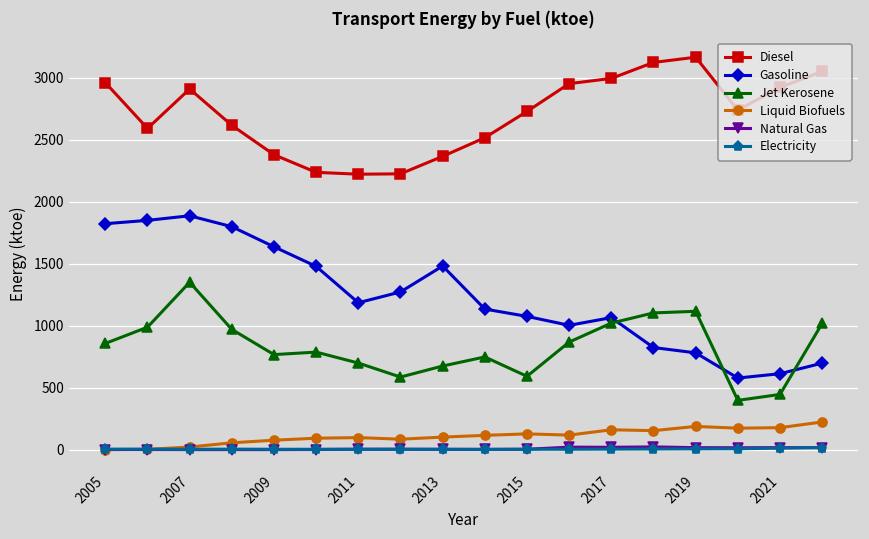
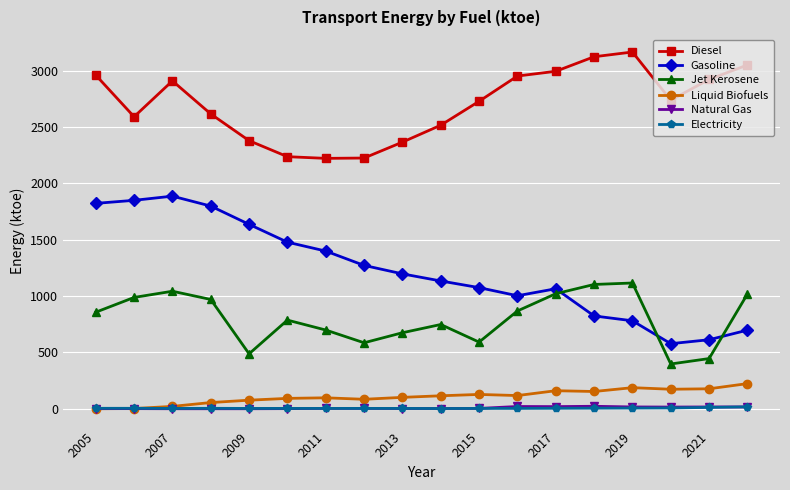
Jet Kerosene, 2007: 1350 -> 1040
Jet Kerosene, 2009: 770 -> 490
Gasoline, 2011: 1190 -> 1400
Gasoline, 2013: 1480 -> 1200
